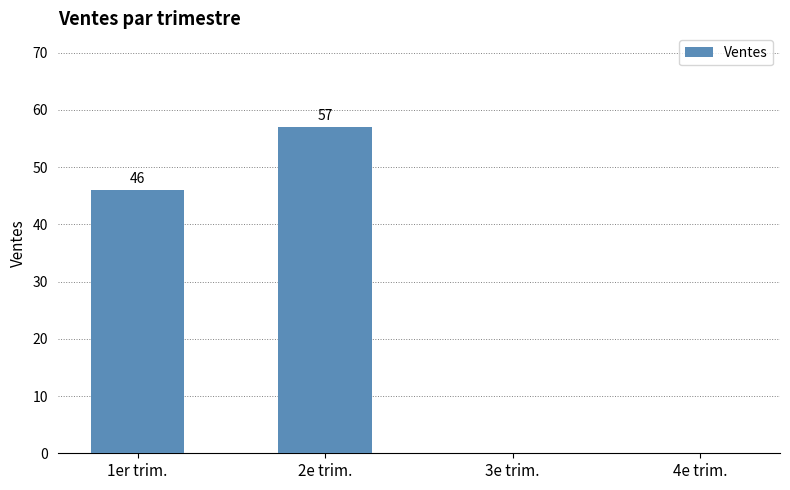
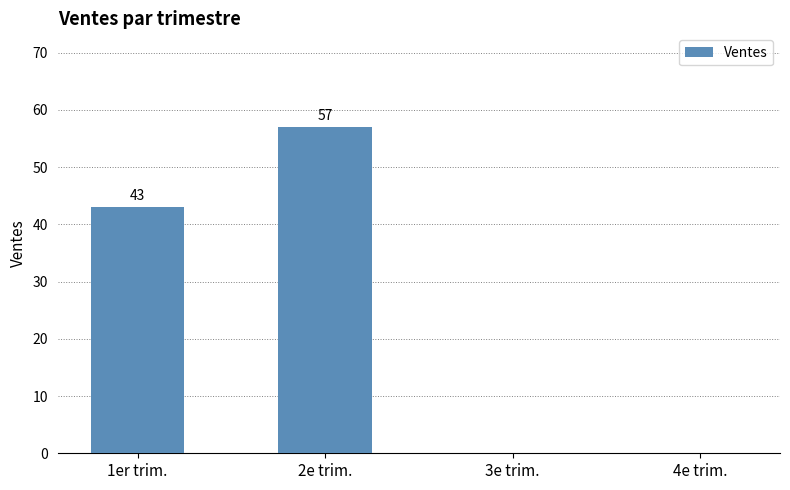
1er trim.: 46 -> 43
